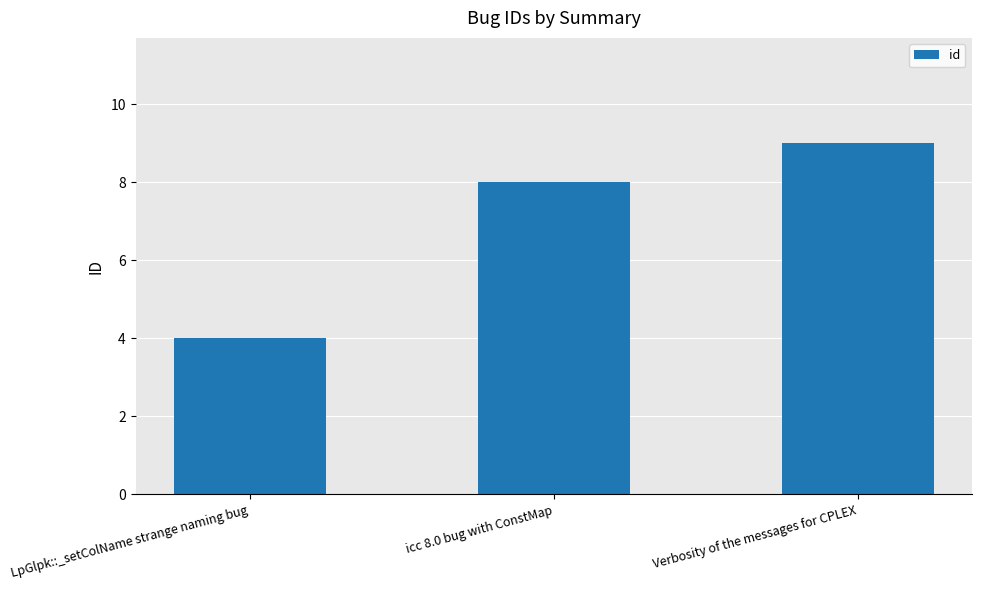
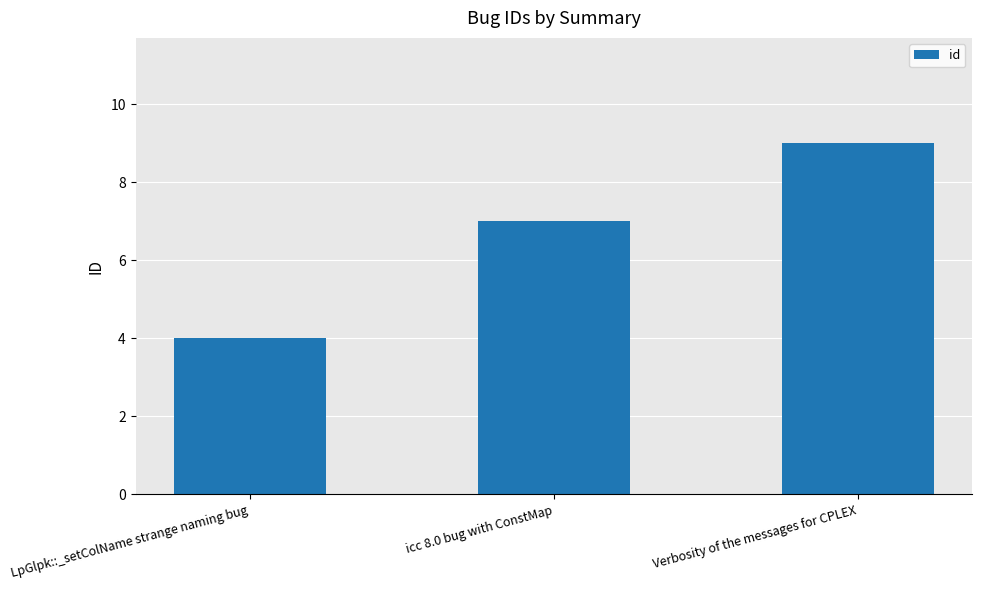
icc 8.0 bug with ConstMap: 8 -> 7
